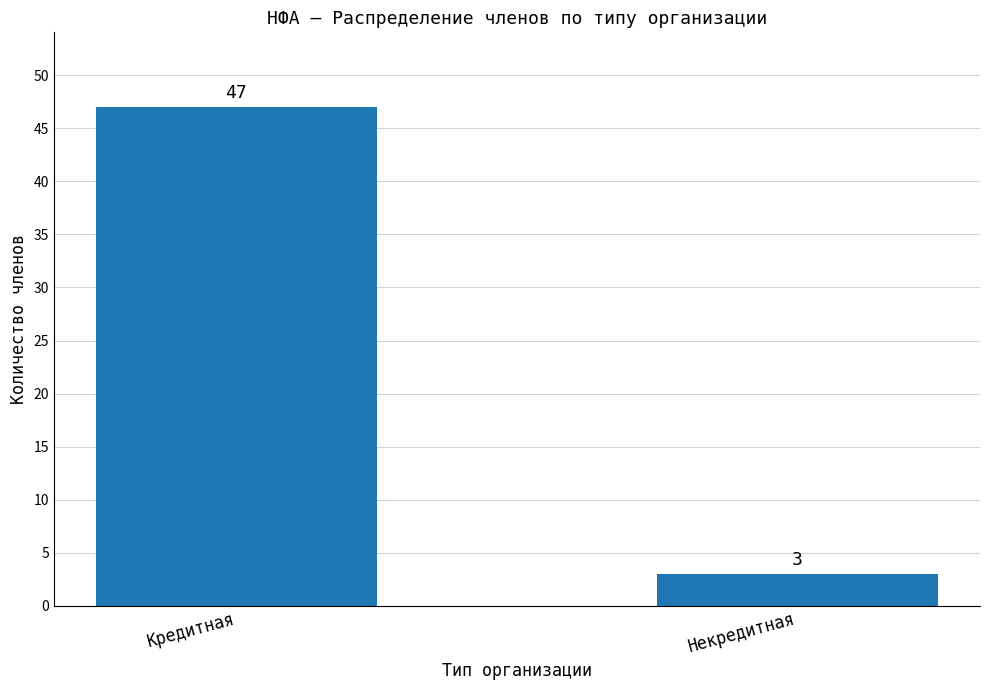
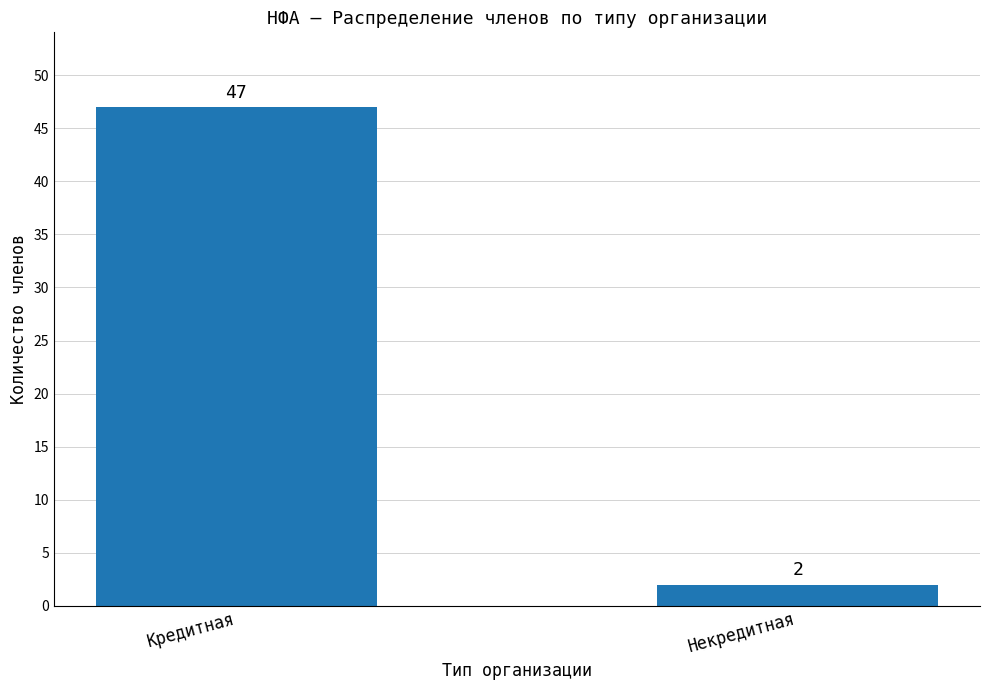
Некредитная: 3 -> 2
